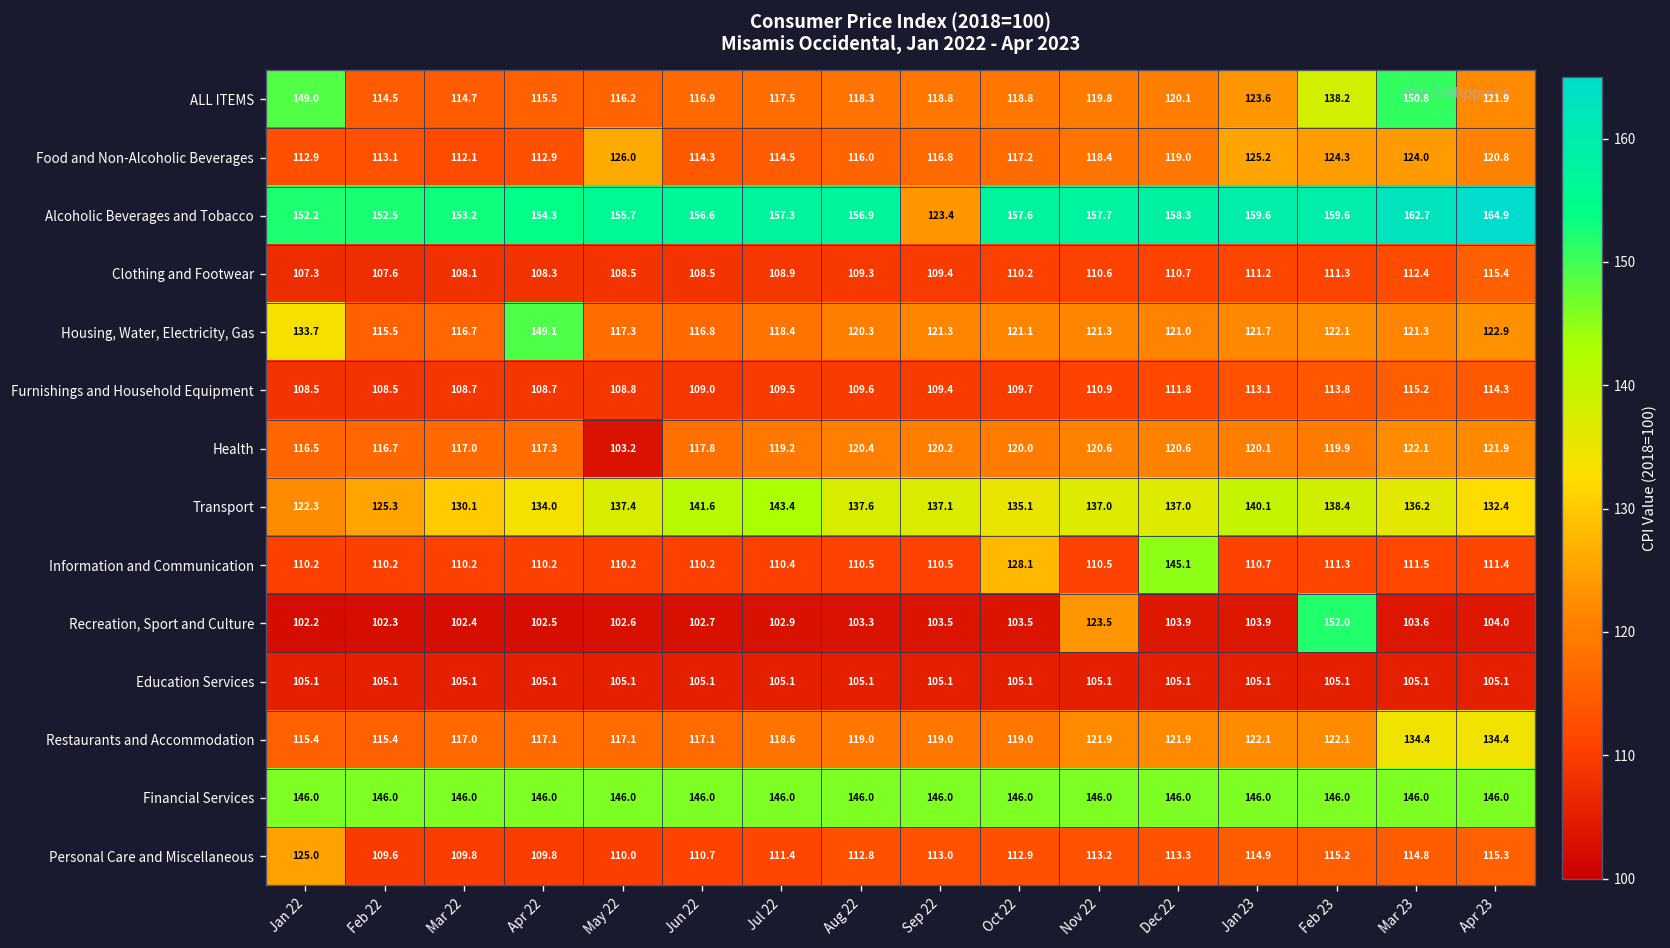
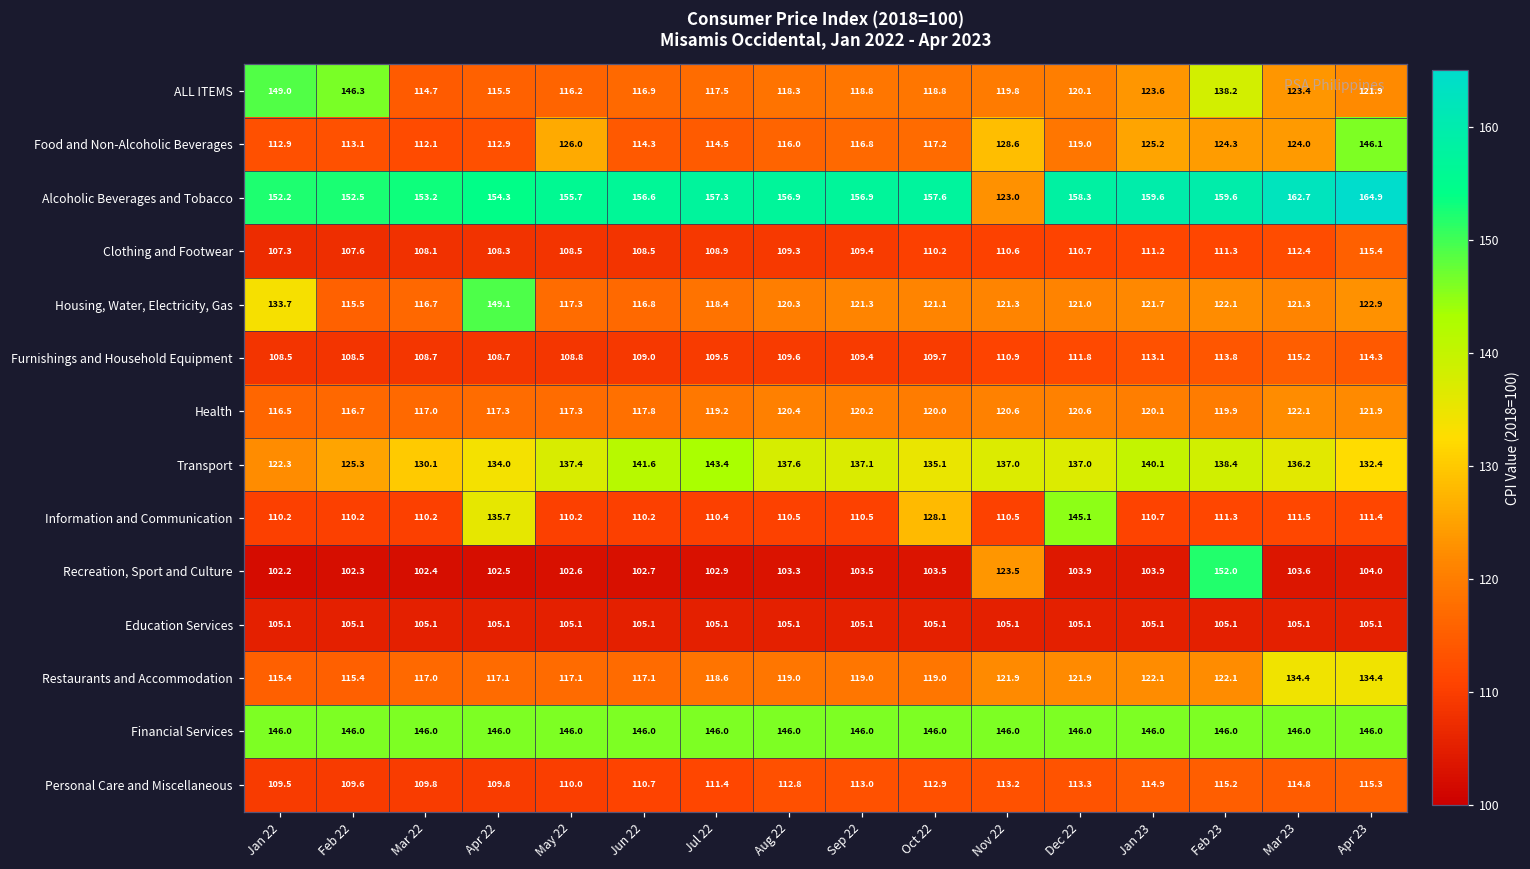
ALL ITEMS, Feb 22: 114.5 -> 146.3
ALL ITEMS, Mar 23: 150.8 -> 123.4
Food and Non-Alcoholic Beverages, Nov 22: 118.4 -> 128.6
Food and Non-Alcoholic Beverages, Apr 23: 120.8 -> 146.1
Alcoholic Beverages and Tobacco, Sep 22: 123.4 -> 156.9
Alcoholic Beverages and Tobacco, Nov 22: 157.7 -> 123.0
Health, May 22: 103.2 -> 117.3
Information and Communication, Apr 22: 110.2 -> 135.7
Personal Care and Miscellaneous, Jan 22: 125.0 -> 109.5
